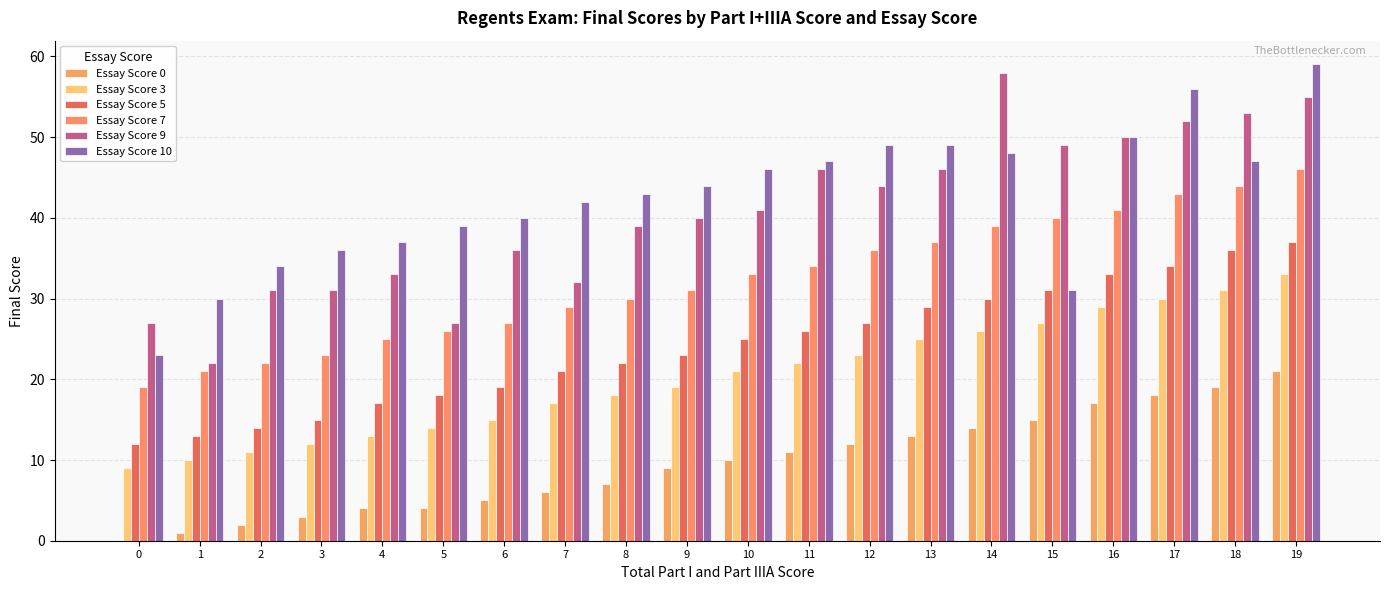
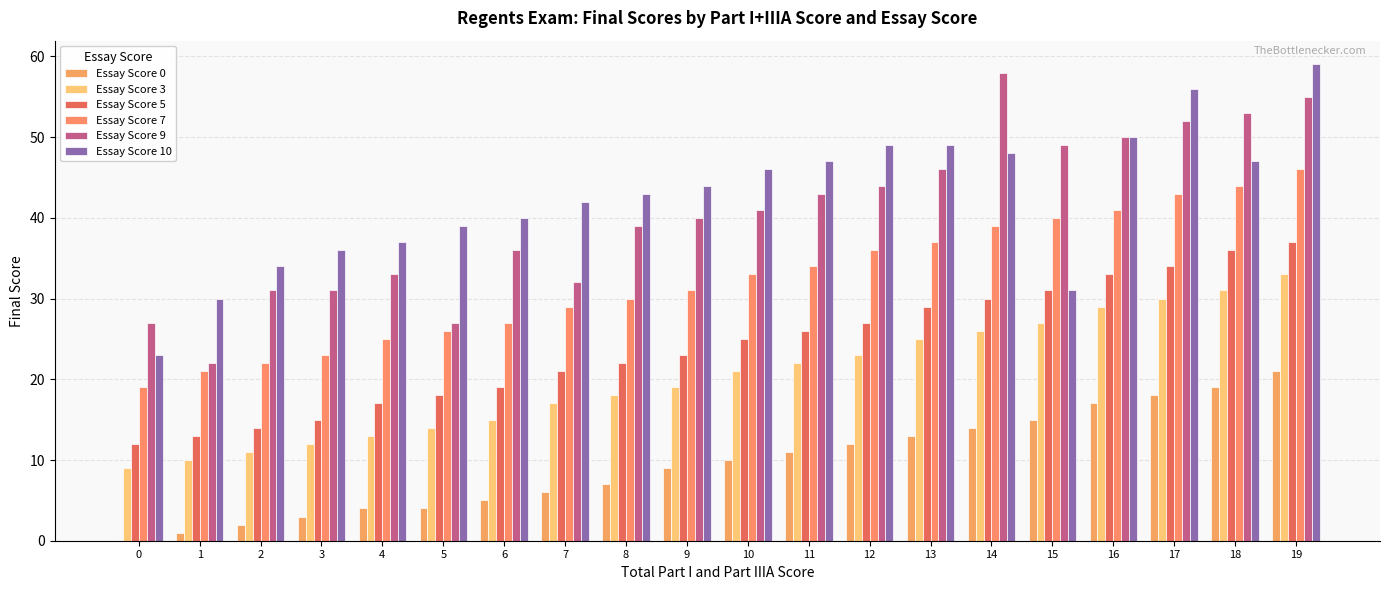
Essay Score 9, 11: 46 -> 43
